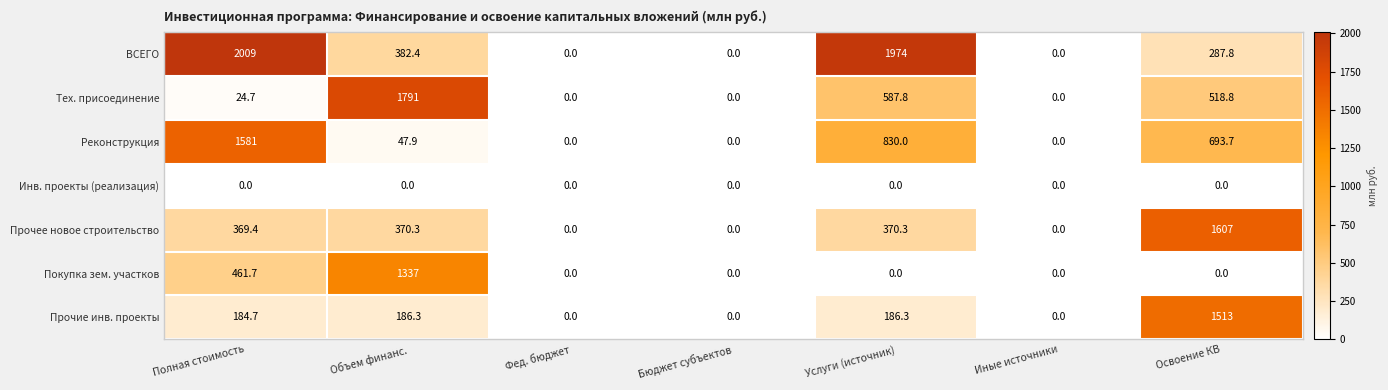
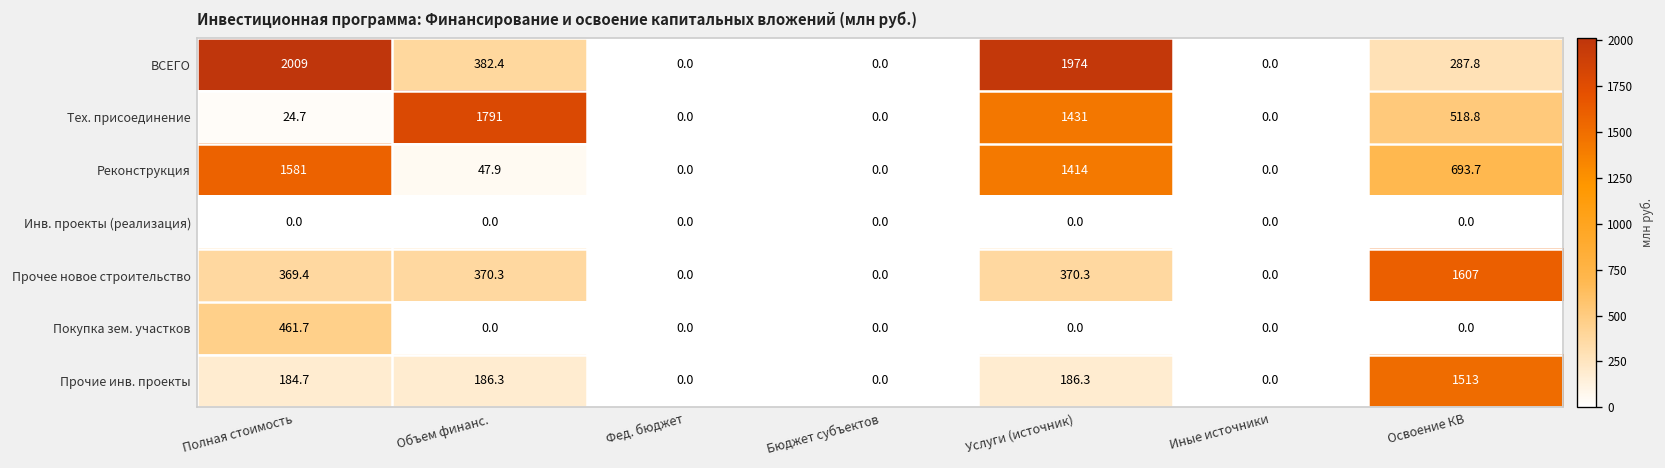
Тех. присоединение, Услуги (источник): 587.8 -> 1431
Реконструкция, Услуги (источник): 830.0 -> 1414
Покупка зем. участков, Объем финанс.: 1337 -> 0.0
